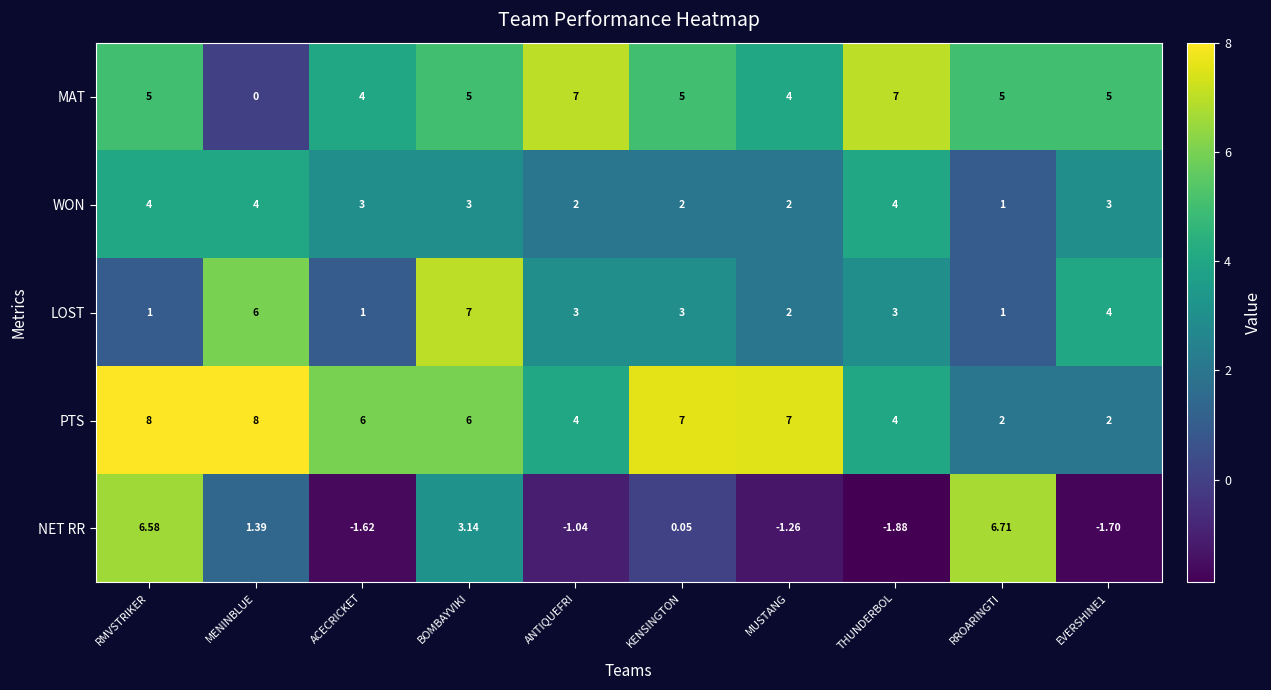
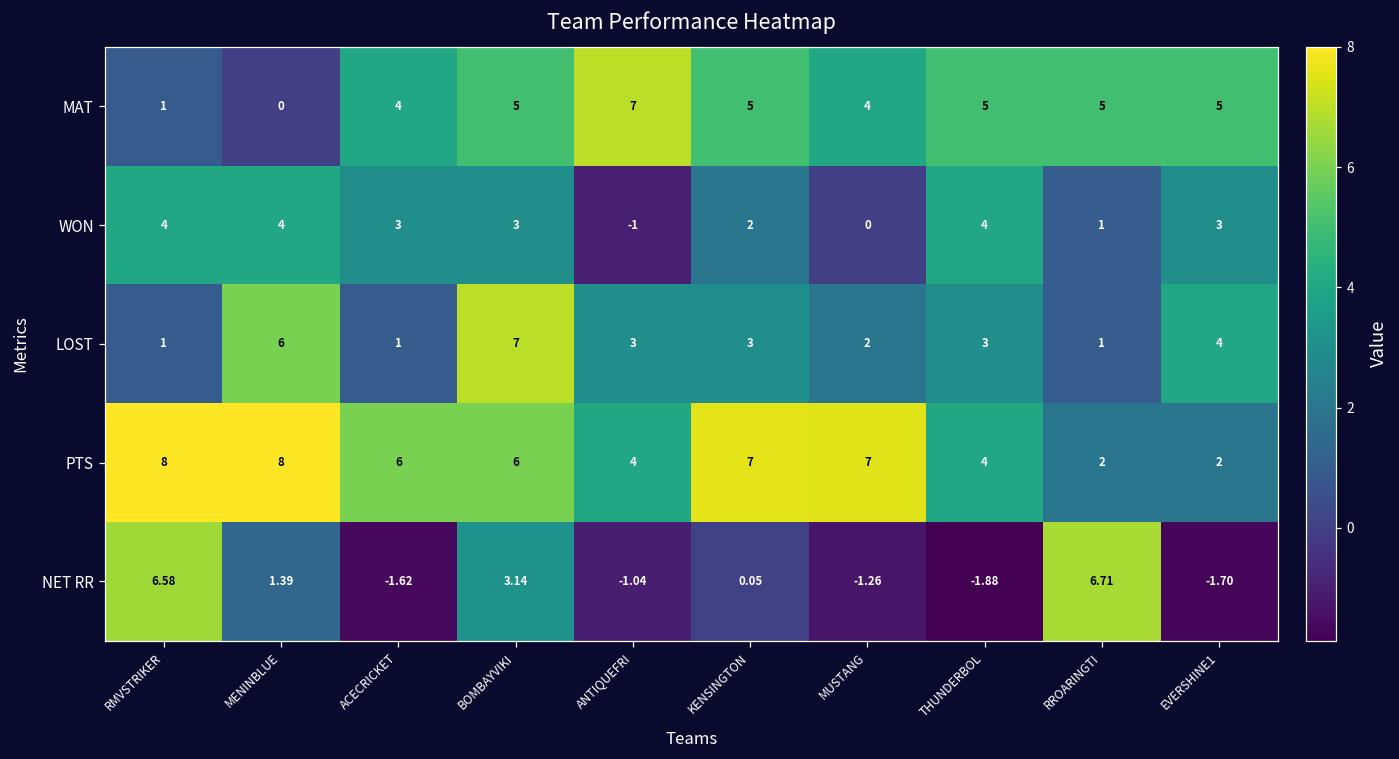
MAT, RMVSTRIKER: 5 -> 1
MAT, THUNDERBOL: 7 -> 5
WON, ANTIQUEFRI: 2 -> -1
WON, MUSTANG: 2 -> 0
